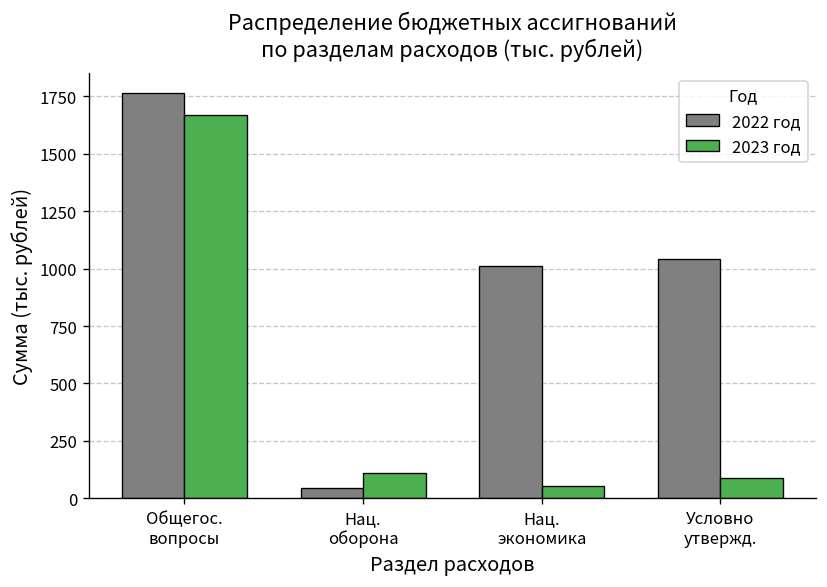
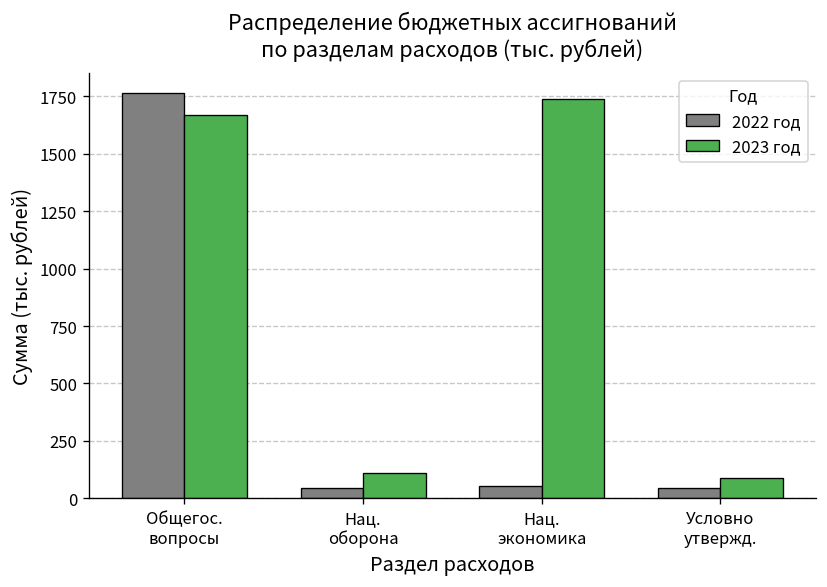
2022 год, Нац. экономика: 1010 -> 50
2023 год, Нац. экономика: 50 -> 1740
2022 год, Условно утвержд.: 1040 -> 50
